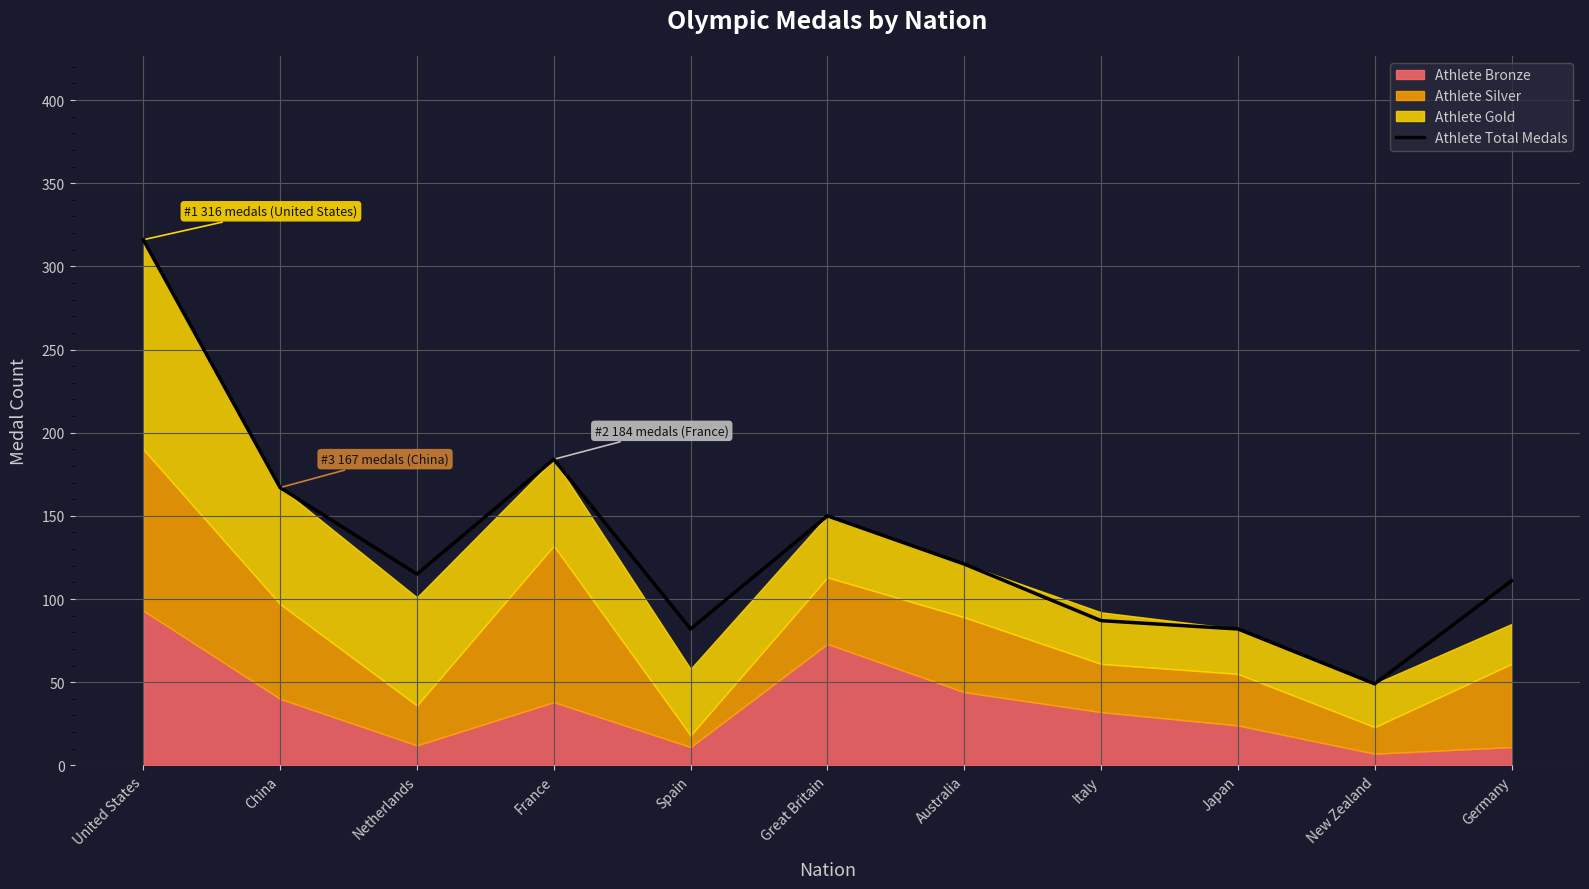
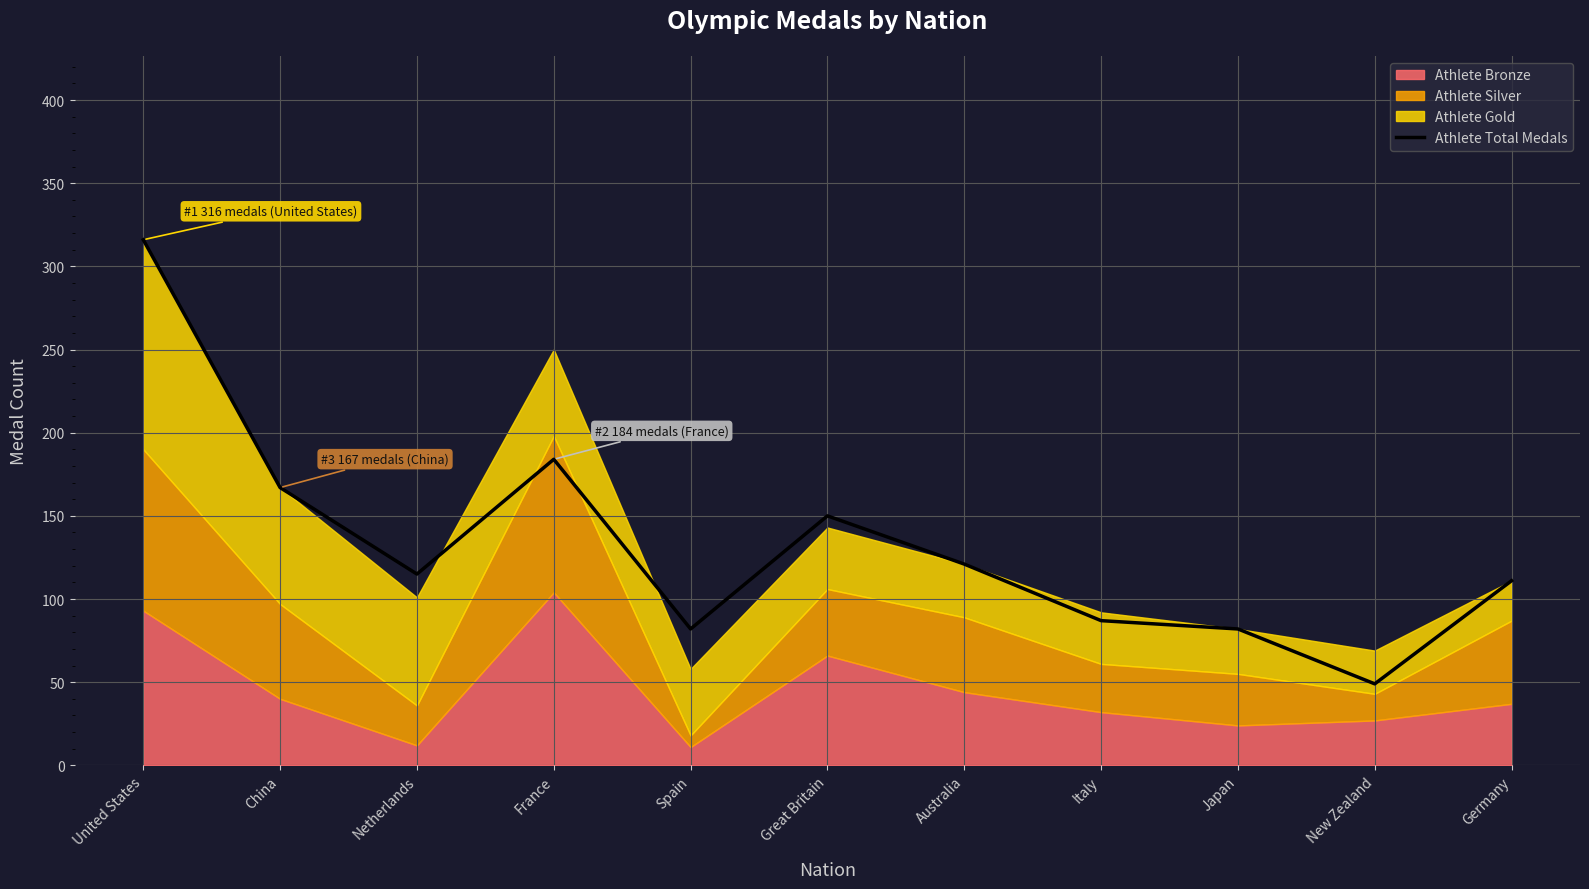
Athlete Bronze, France: 38 -> 104
Athlete Bronze, Great Britain: 73 -> 66
Athlete Bronze, New Zealand: 7 -> 27
Athlete Bronze, Germany: 11 -> 37
